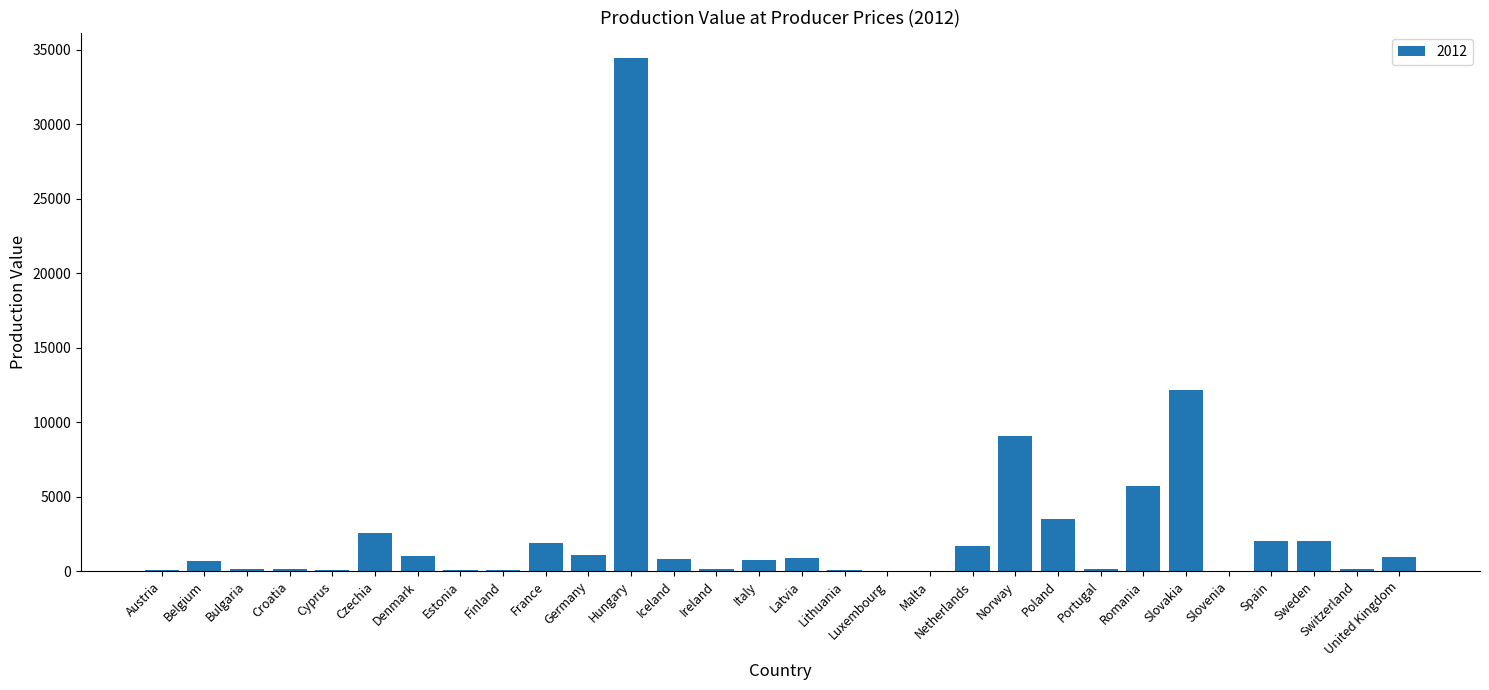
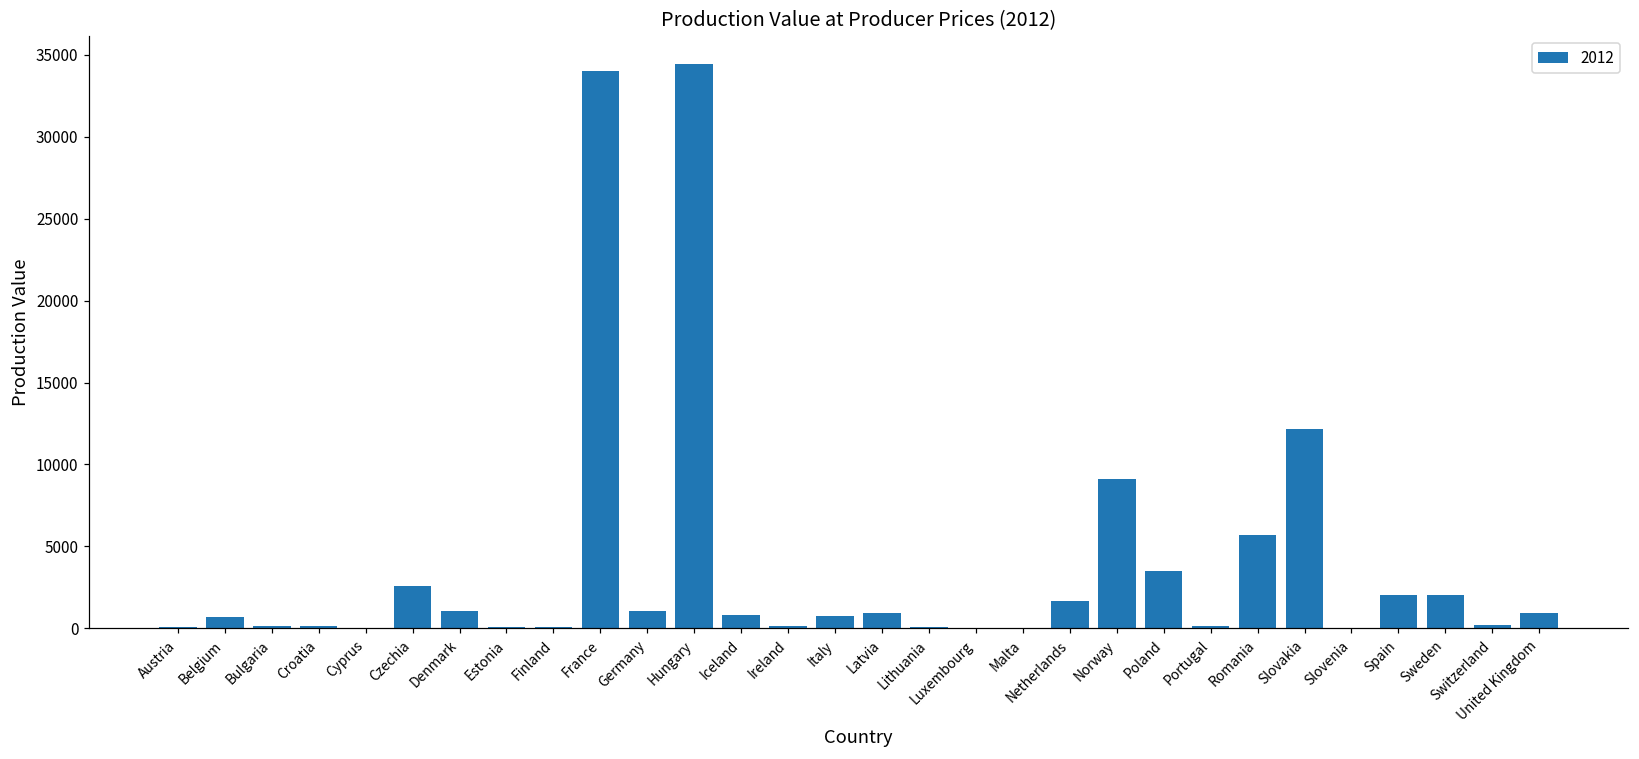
France: 1900 -> 34000
